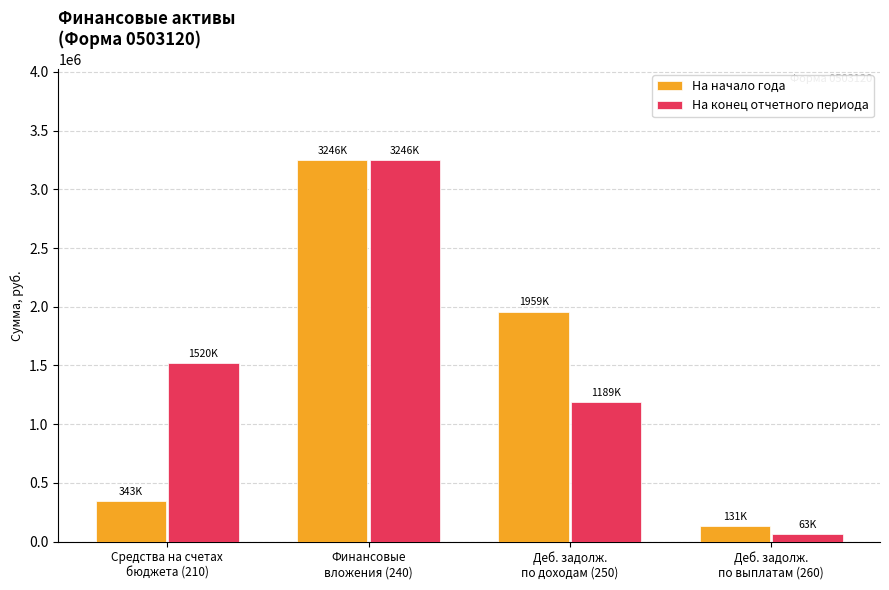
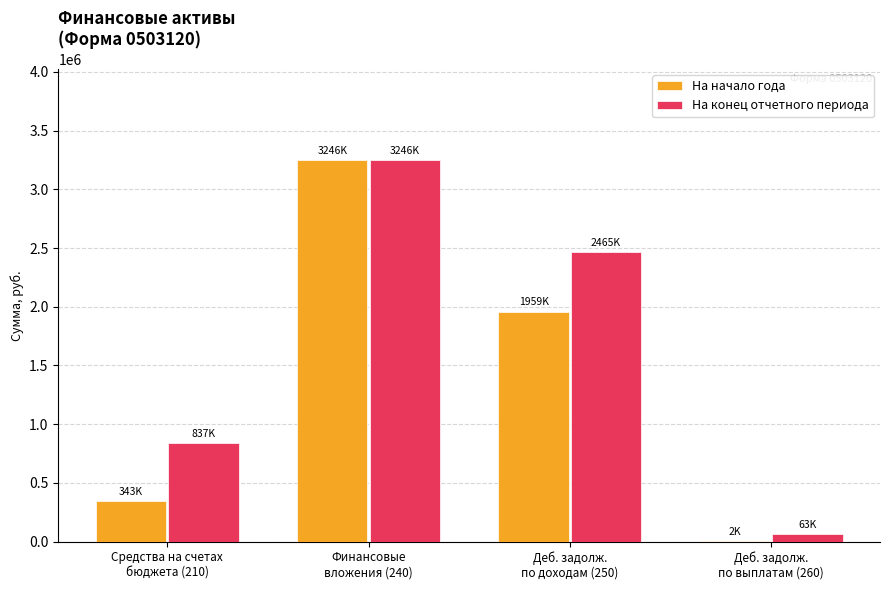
На конец отчетного периода, Средства на счетах бюджета (210): 1520K -> 837K
На конец отчетного периода, Деб. задолж. по доходам (250): 1189K -> 2465K
На начало года, Деб. задолж. по выплатам (260): 131K -> 2K
